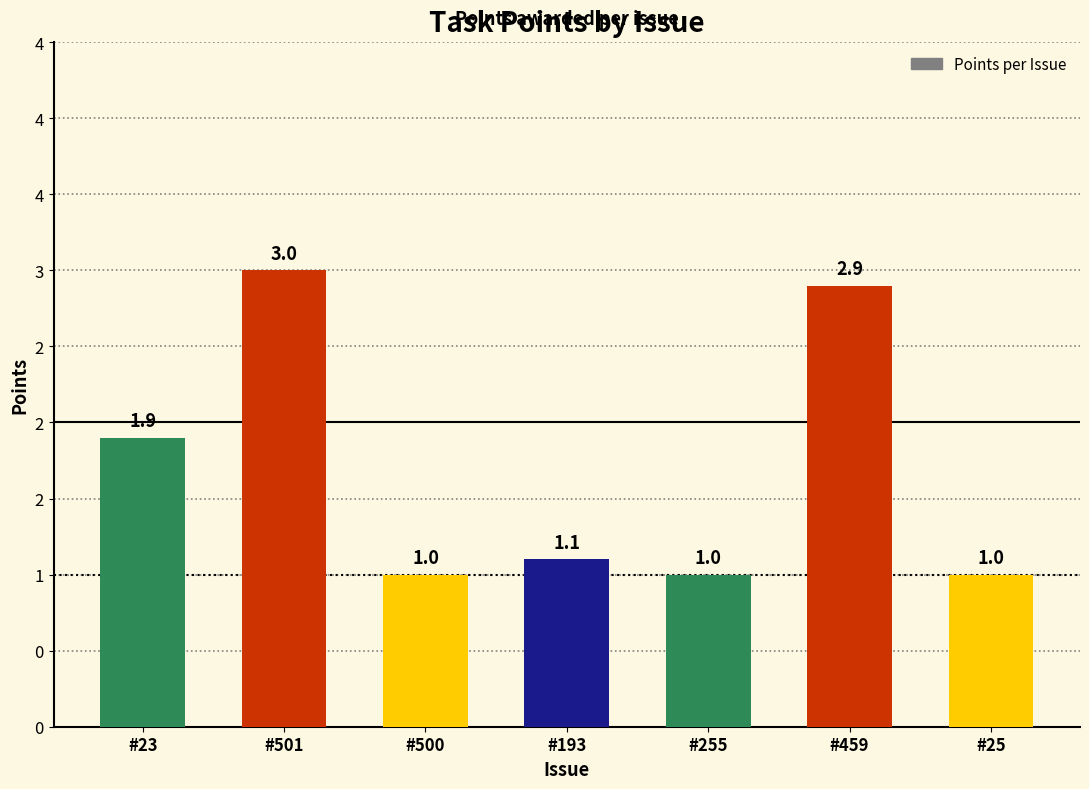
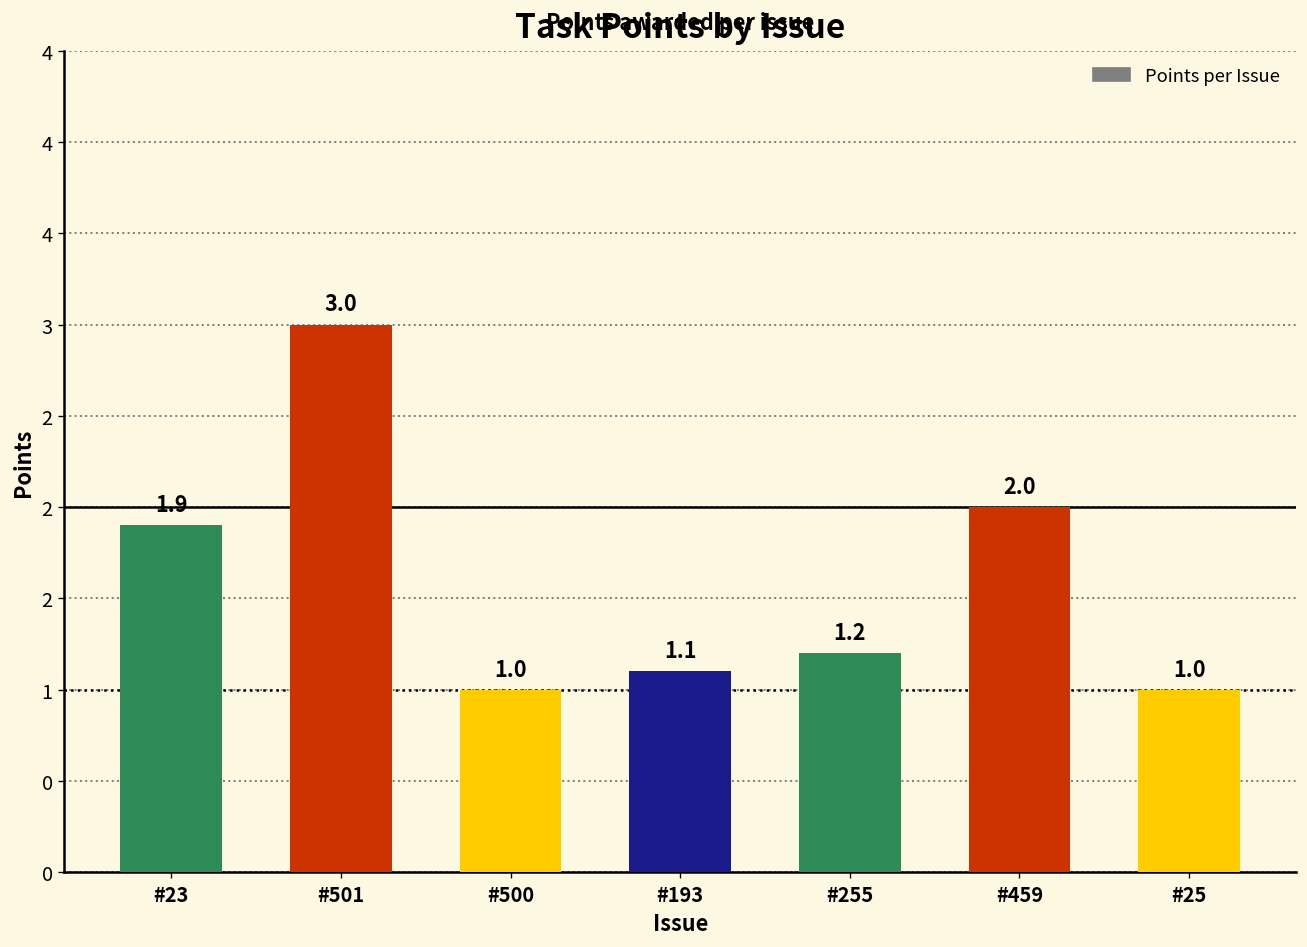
#255: 1.0 -> 1.2
#459: 2.9 -> 2.0
